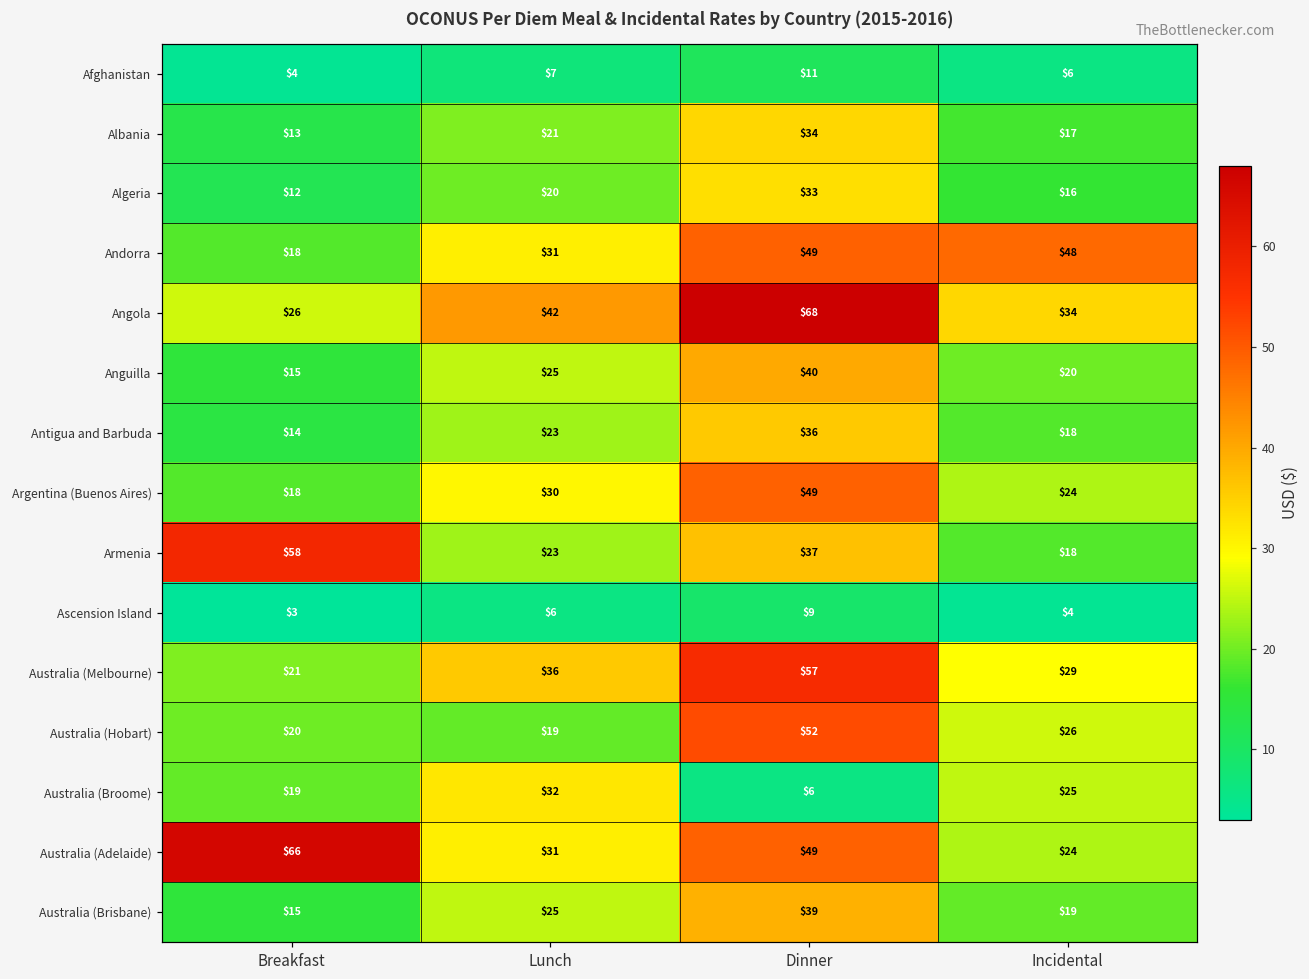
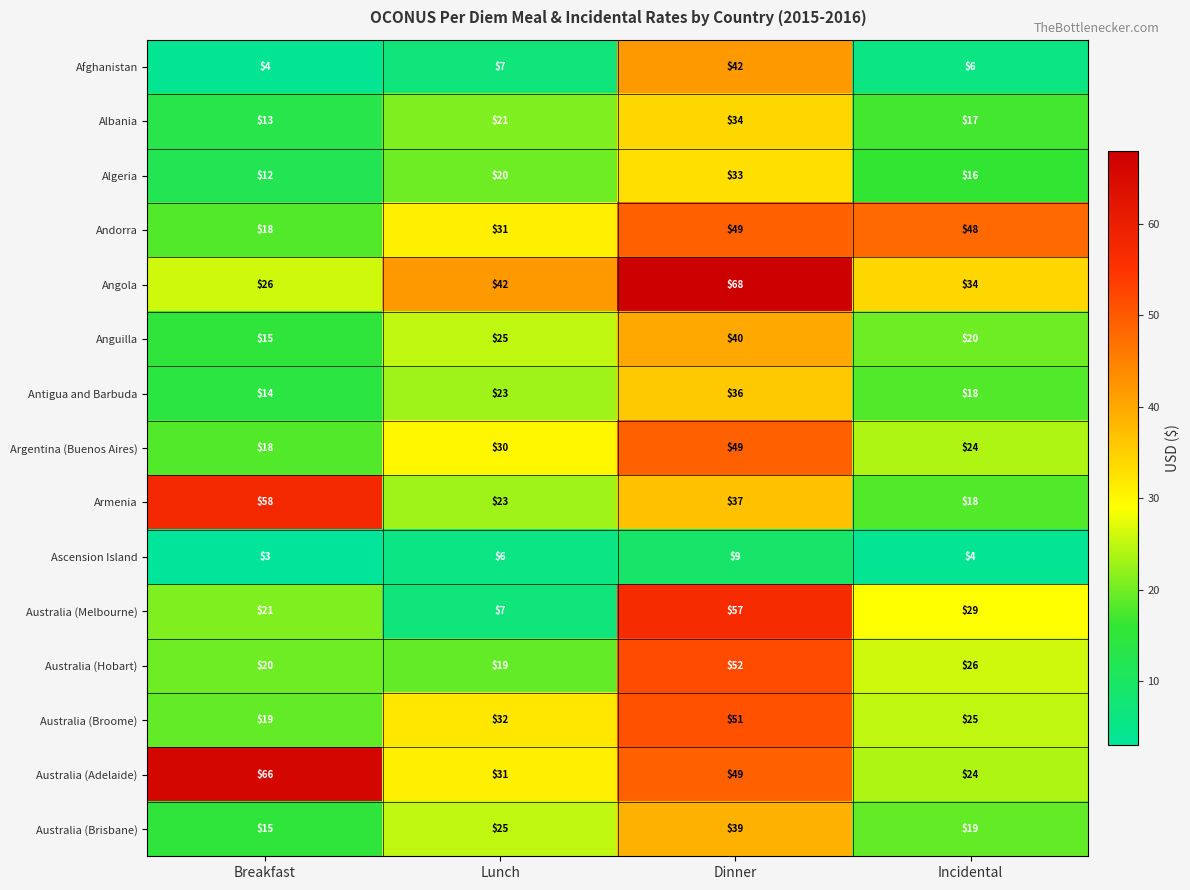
Afghanistan, Dinner: $11 -> $42
Australia (Melbourne), Lunch: $36 -> $7
Australia (Broome), Dinner: $6 -> $51
